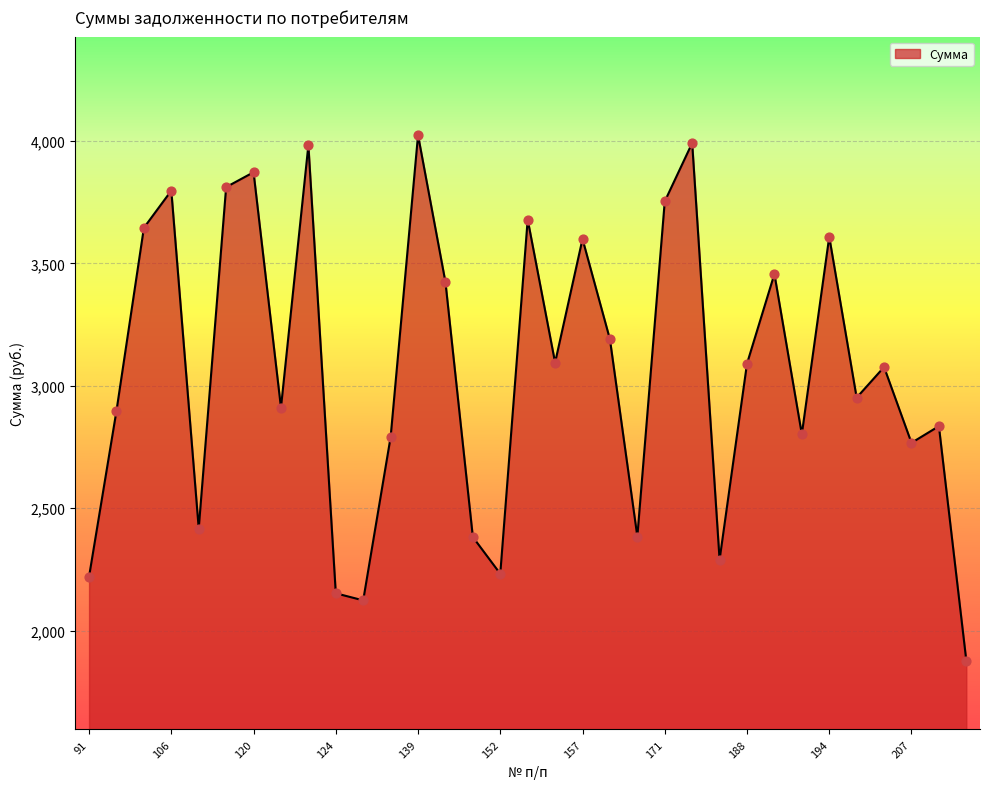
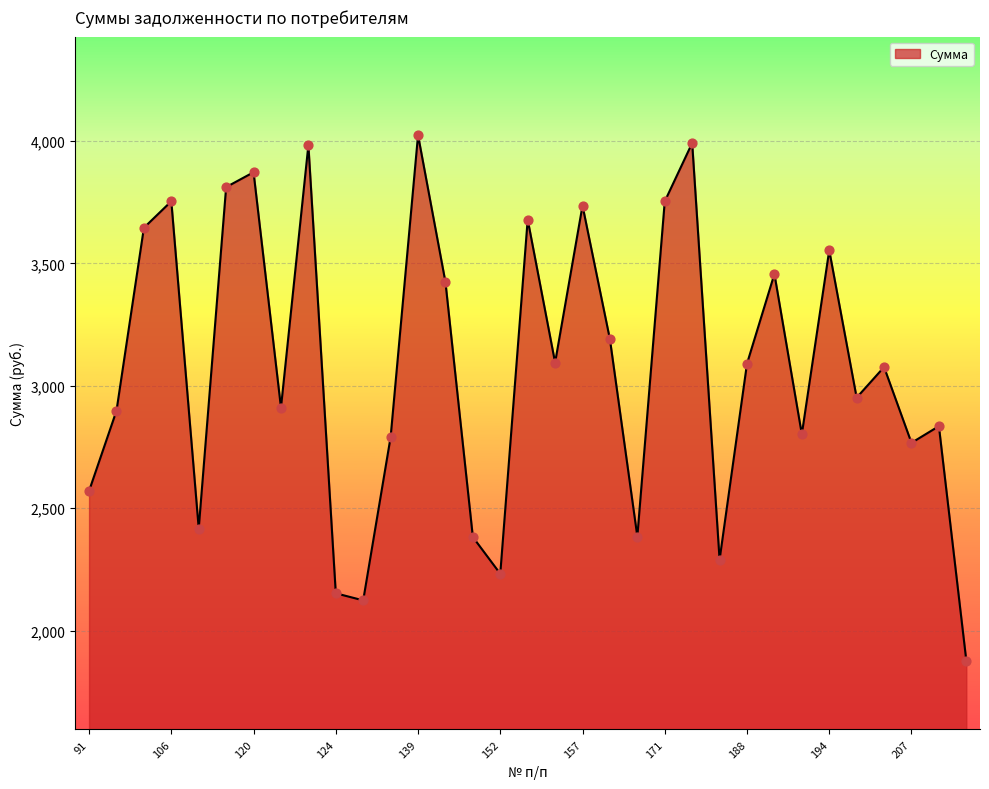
91: 2,220 -> 2,570
106: 3,800 -> 3,750
157: 3,600 -> 3,740
194: 3,610 -> 3,550
